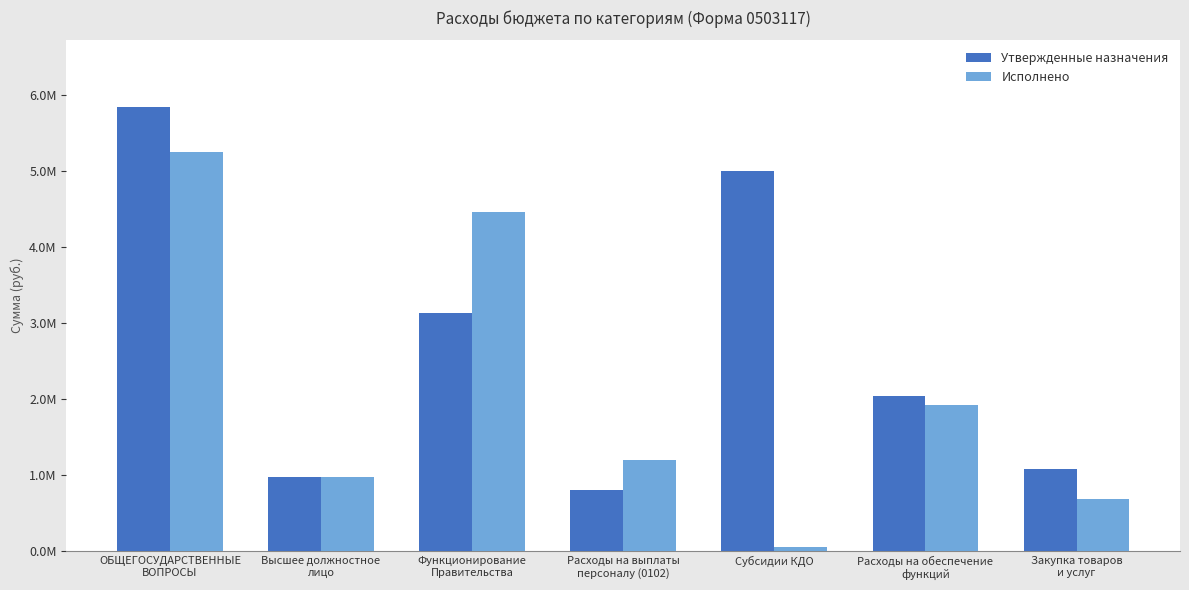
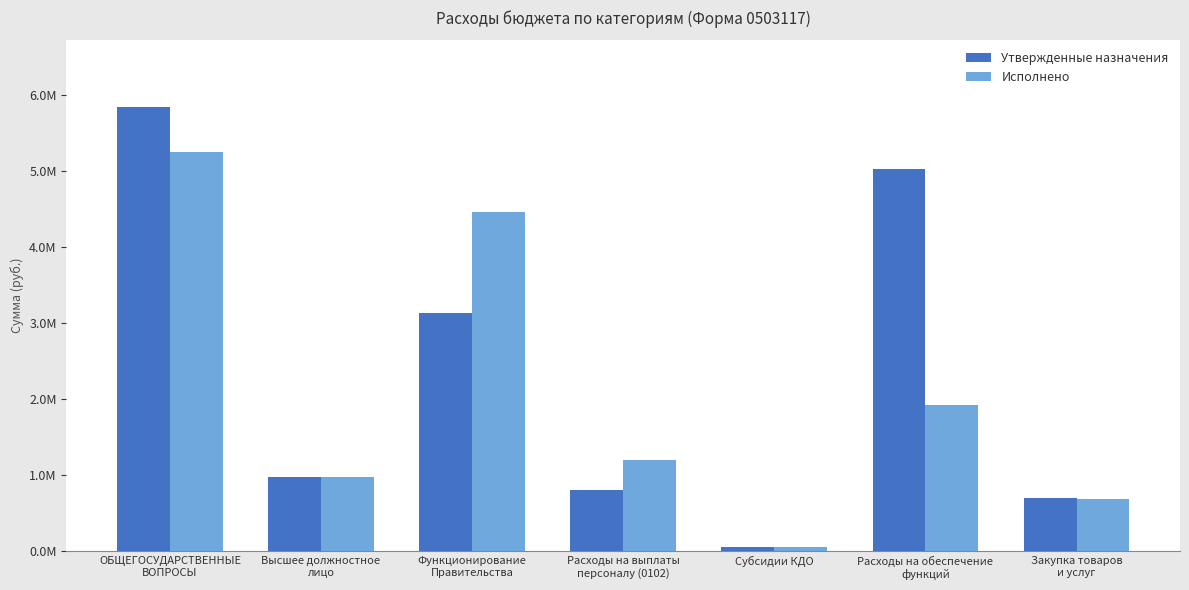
Утвержденные назначения, Субсидии КДО: 5.0М -> 0.1М
Утвержденные назначения, Расходы на обеспечение функций: 2.0М -> 5.0М
Утвержденные назначения, Закупка товаров и услуг: 1.1М -> 0.7М
